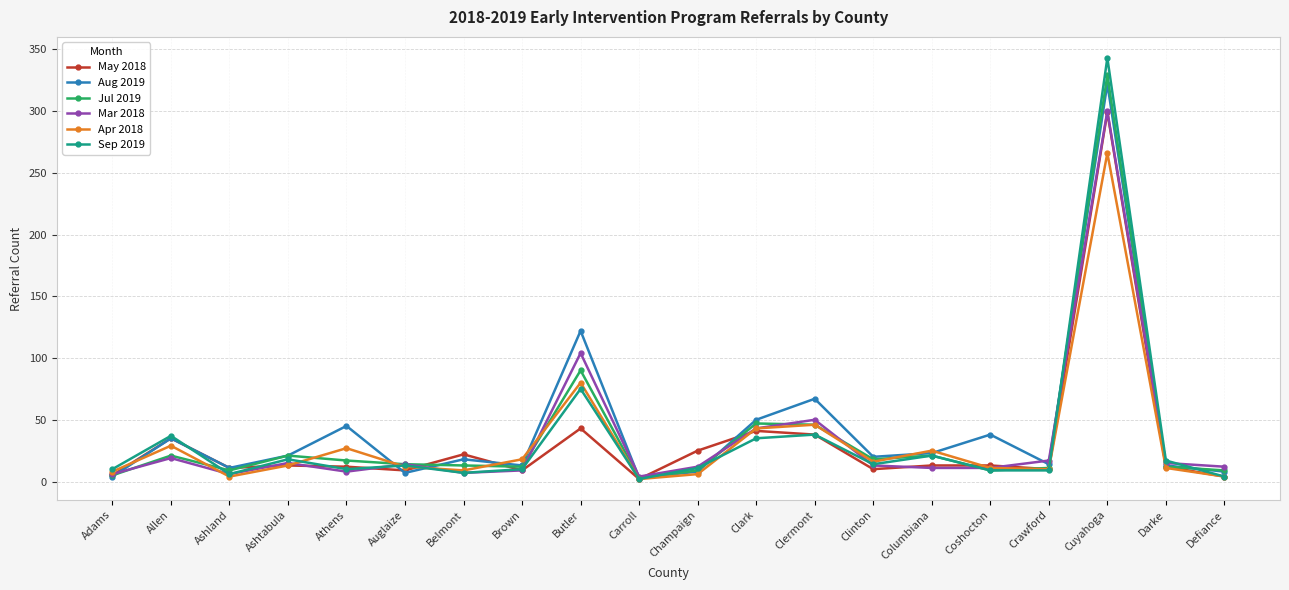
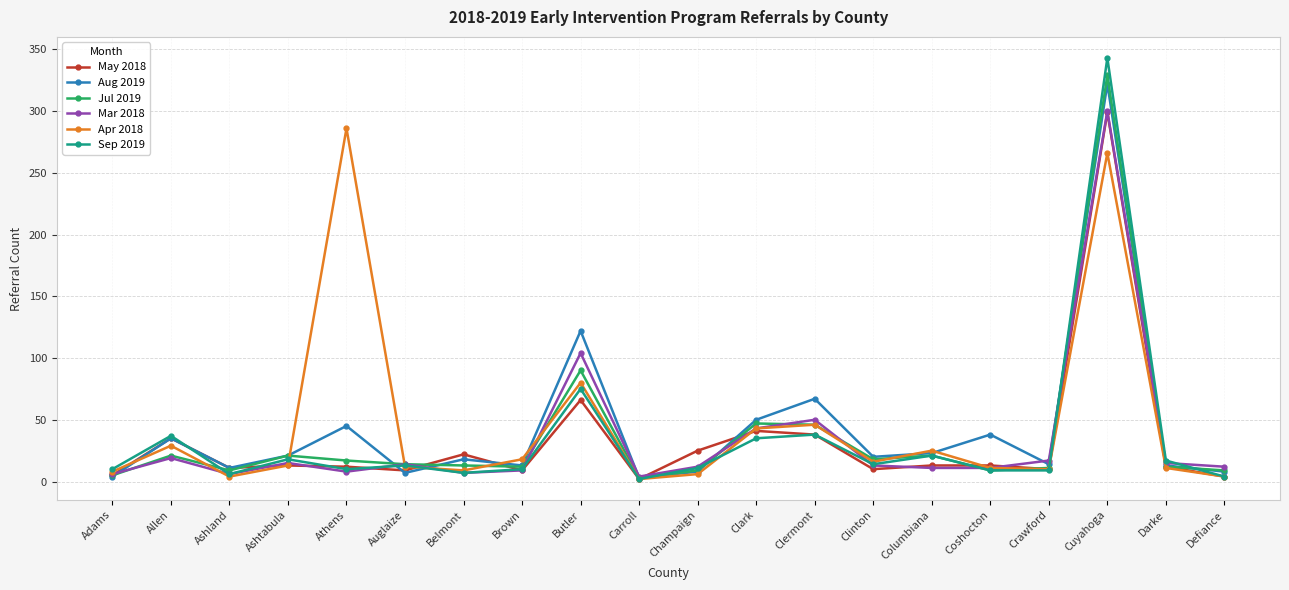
Apr 2018, Athens: 27 -> 286
May 2018, Butler: 43 -> 66
